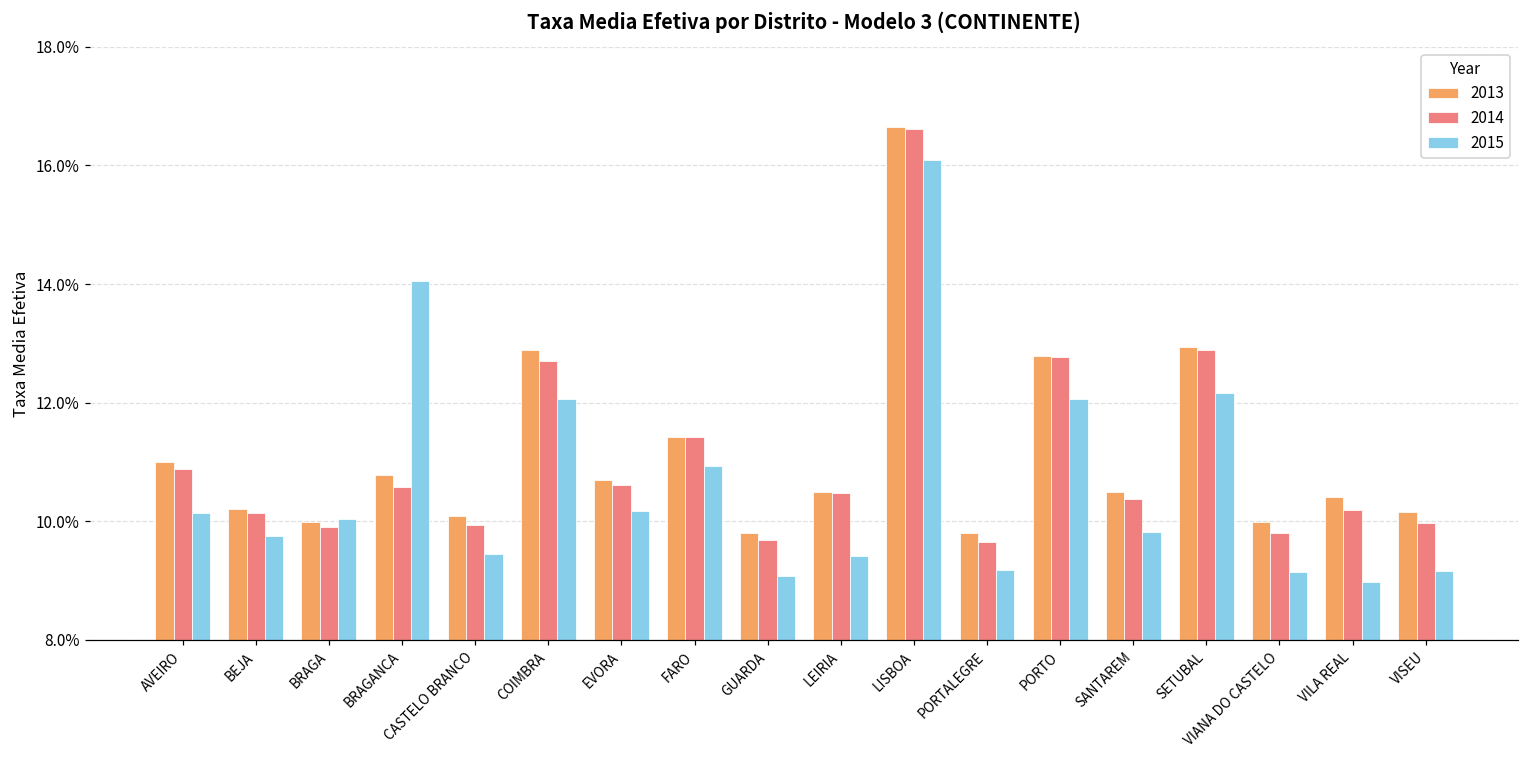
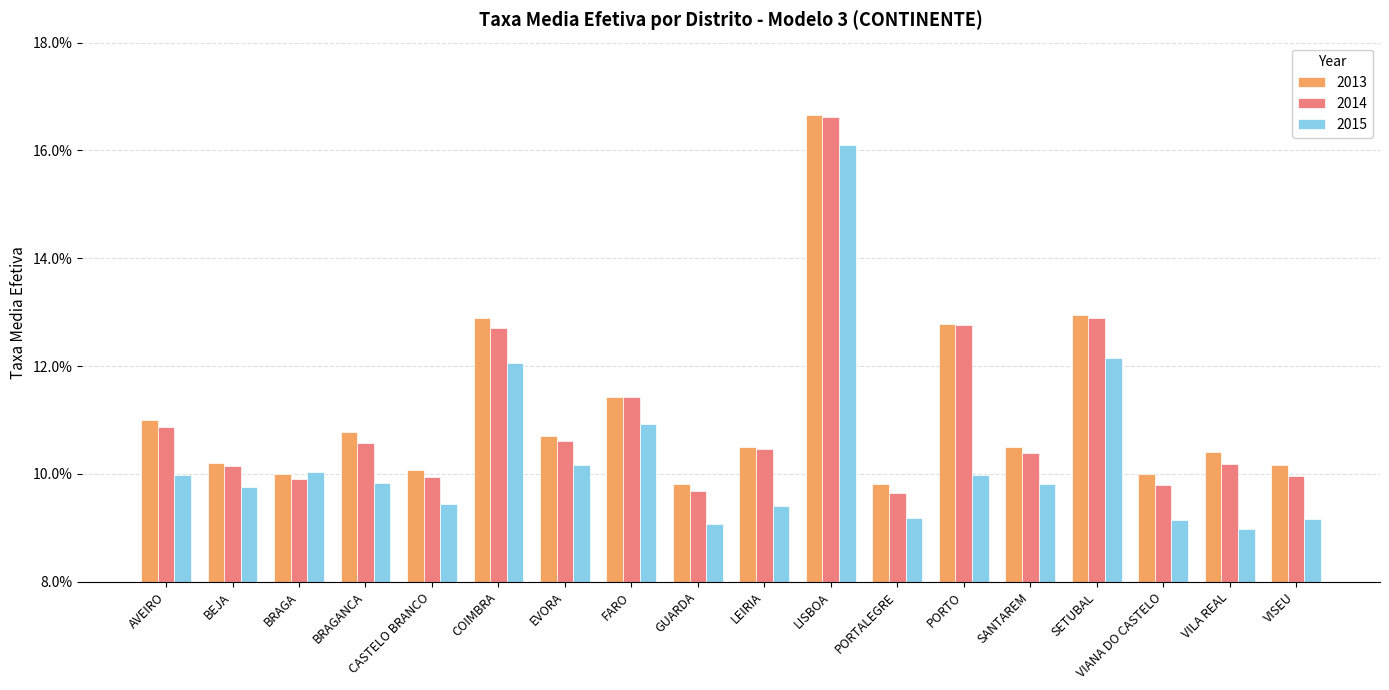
2015, AVEIRO: 10.1% -> 10.0%
2015, BRAGANCA: 14.1% -> 9.8%
2015, PORTO: 12.1% -> 10.0%
